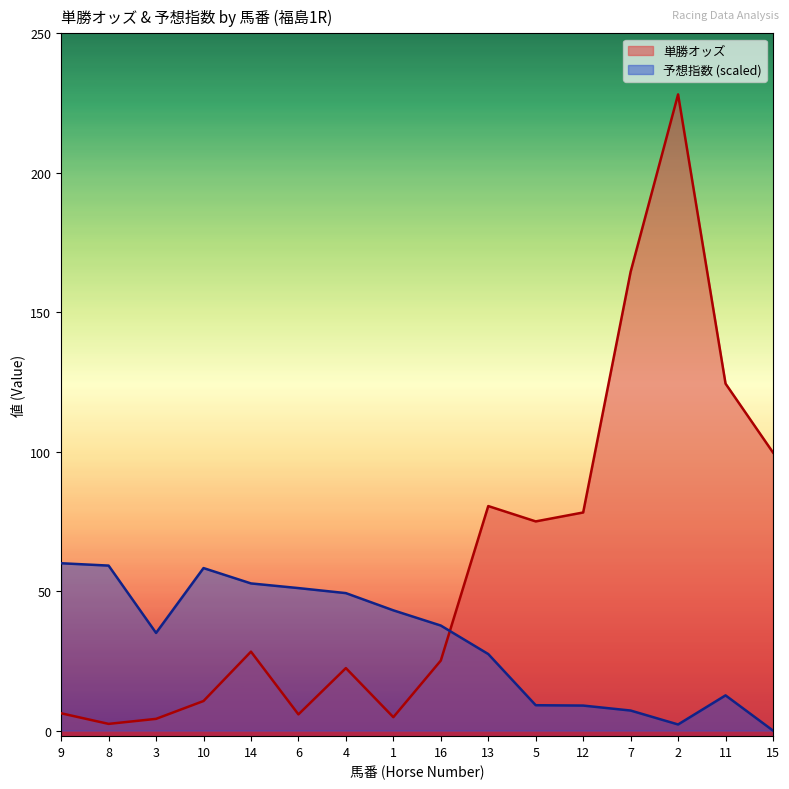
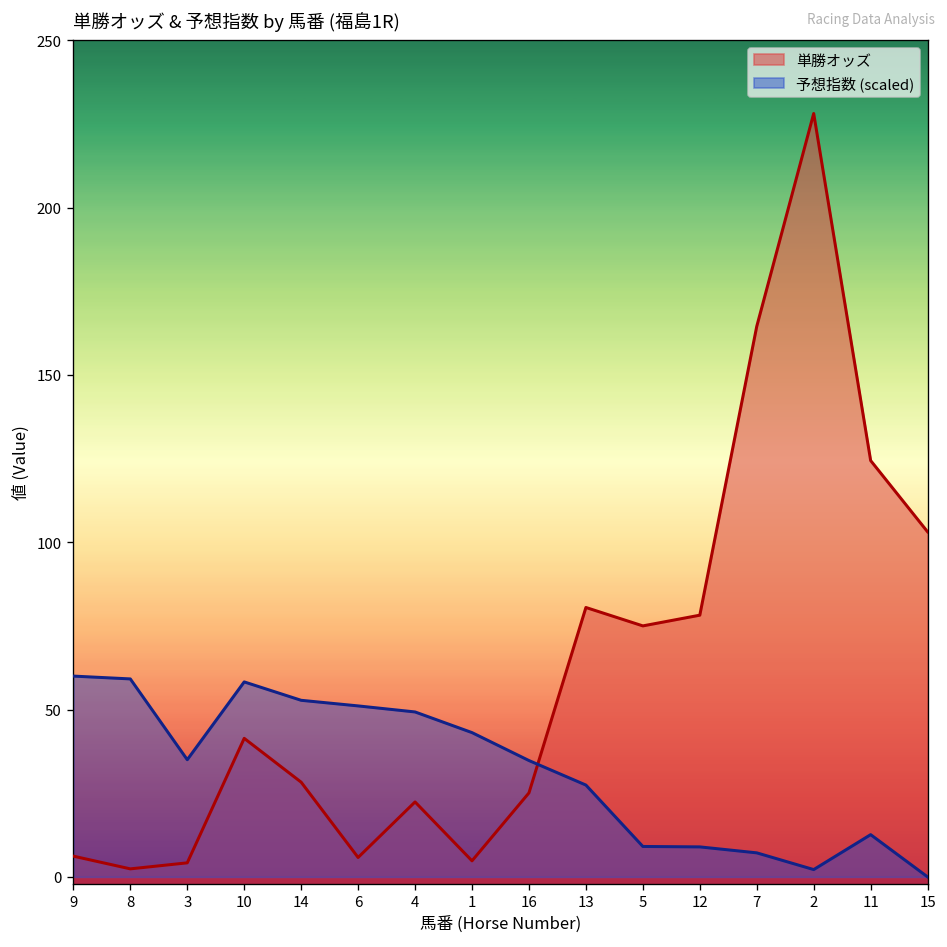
単勝オッズ, 10: 11 -> 41
予想指数 (scaled), 16: 38 -> 35
単勝オッズ, 15: 100 -> 103
